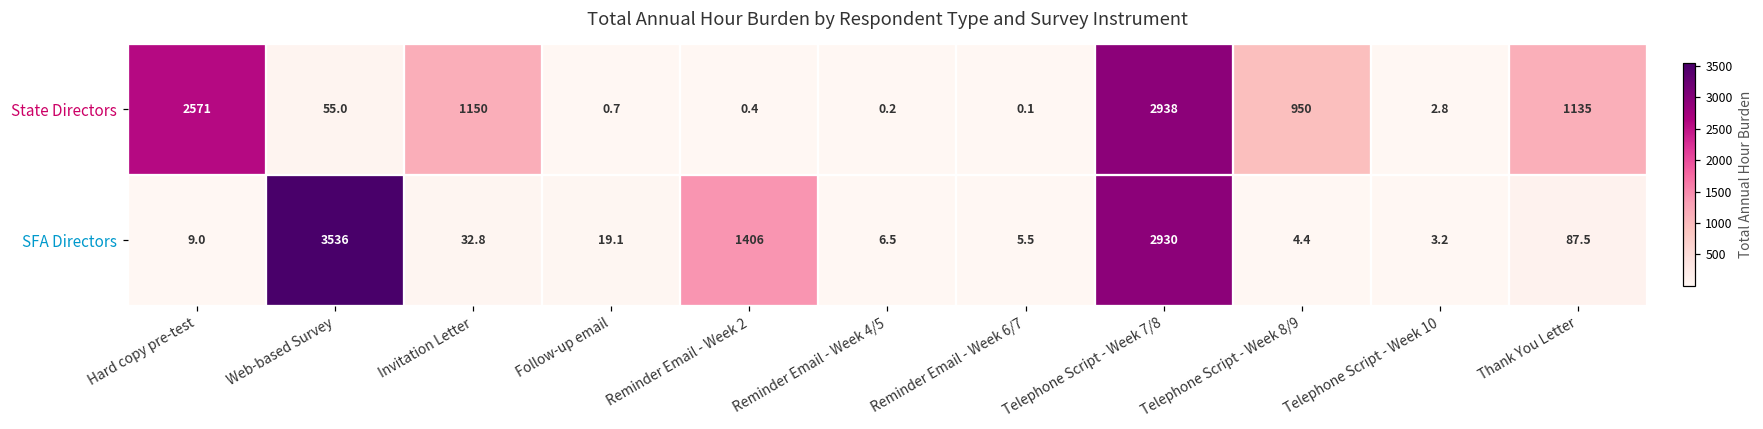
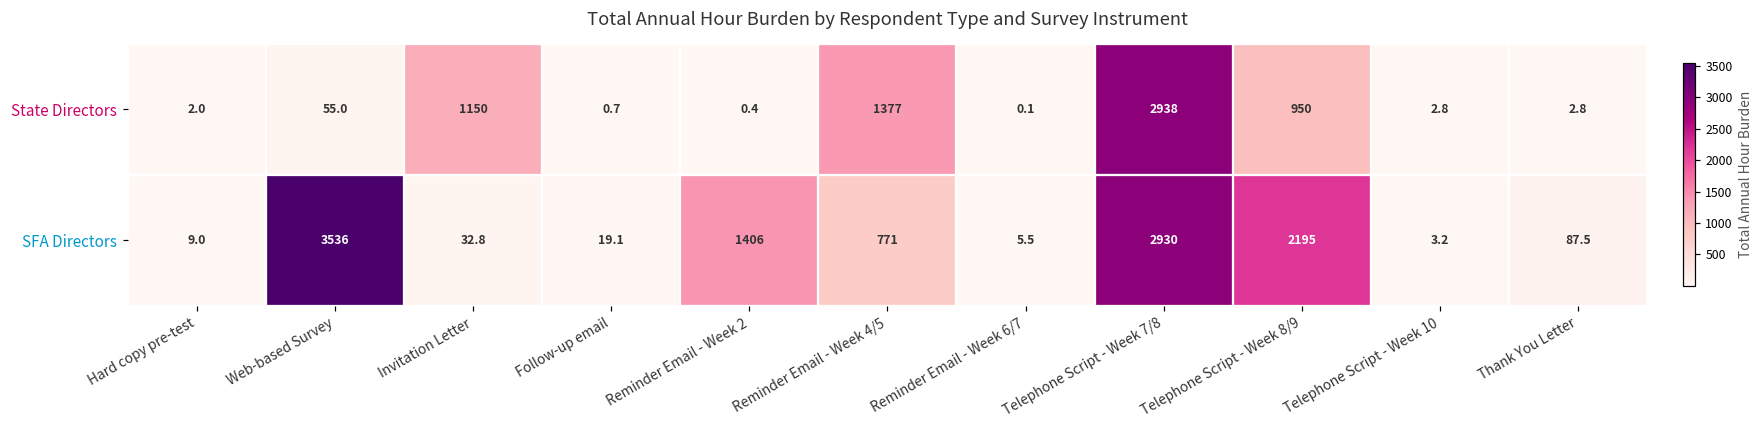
State Directors, Hard copy pre-test: 2571 -> 2.0
State Directors, Reminder Email - Week 4/5: 0.2 -> 1377
State Directors, Thank You Letter: 1135 -> 2.8
SFA Directors, Reminder Email - Week 4/5: 6.5 -> 771
SFA Directors, Telephone Script - Week 8/9: 4.4 -> 2195
